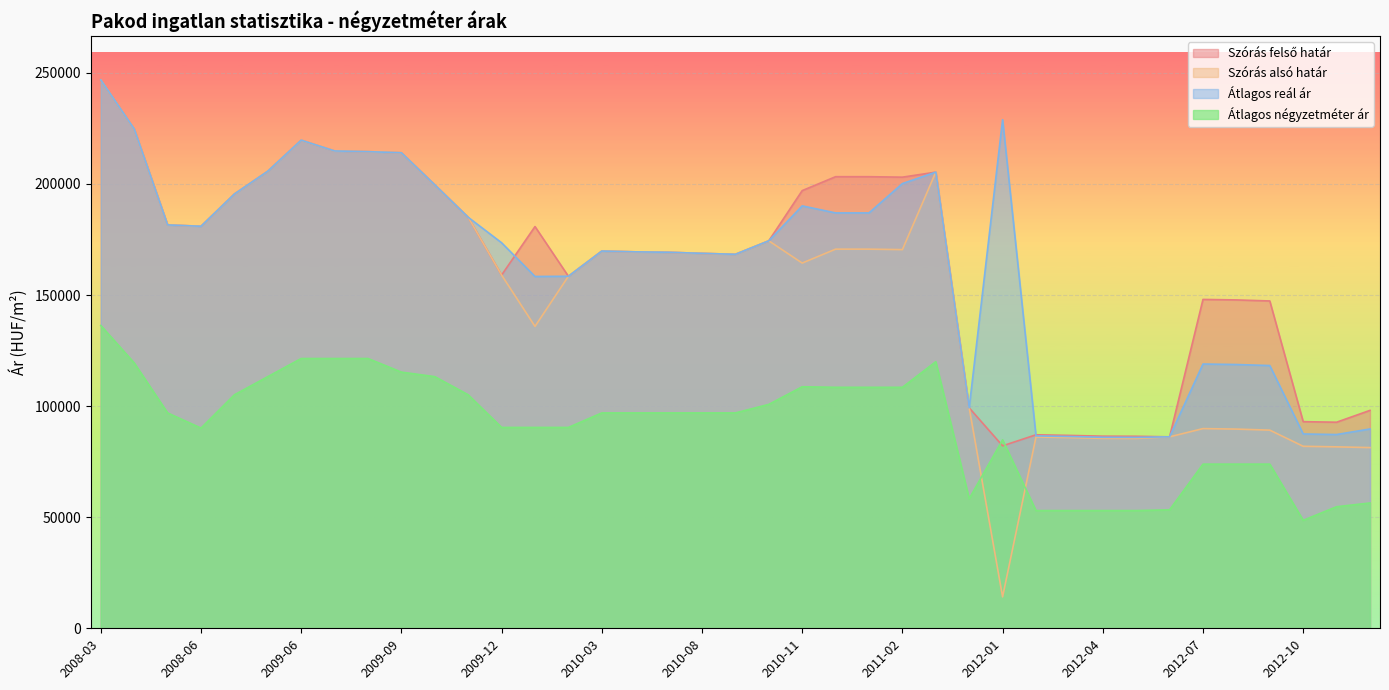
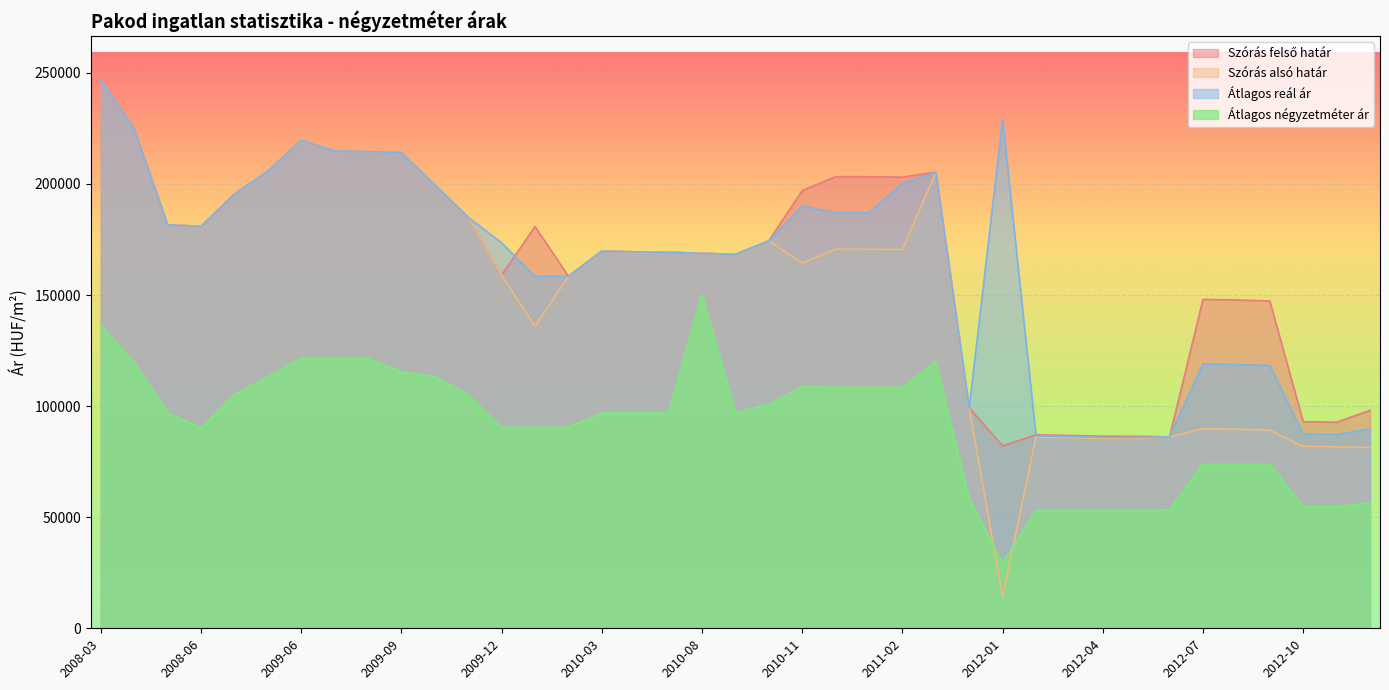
Átlagos négyzetméter ár, 2010-08: 97000 -> 150000
Átlagos négyzetméter ár, 2012-01: 85000 -> 29000
Átlagos négyzetméter ár, 2012-10: 49000 -> 55000
